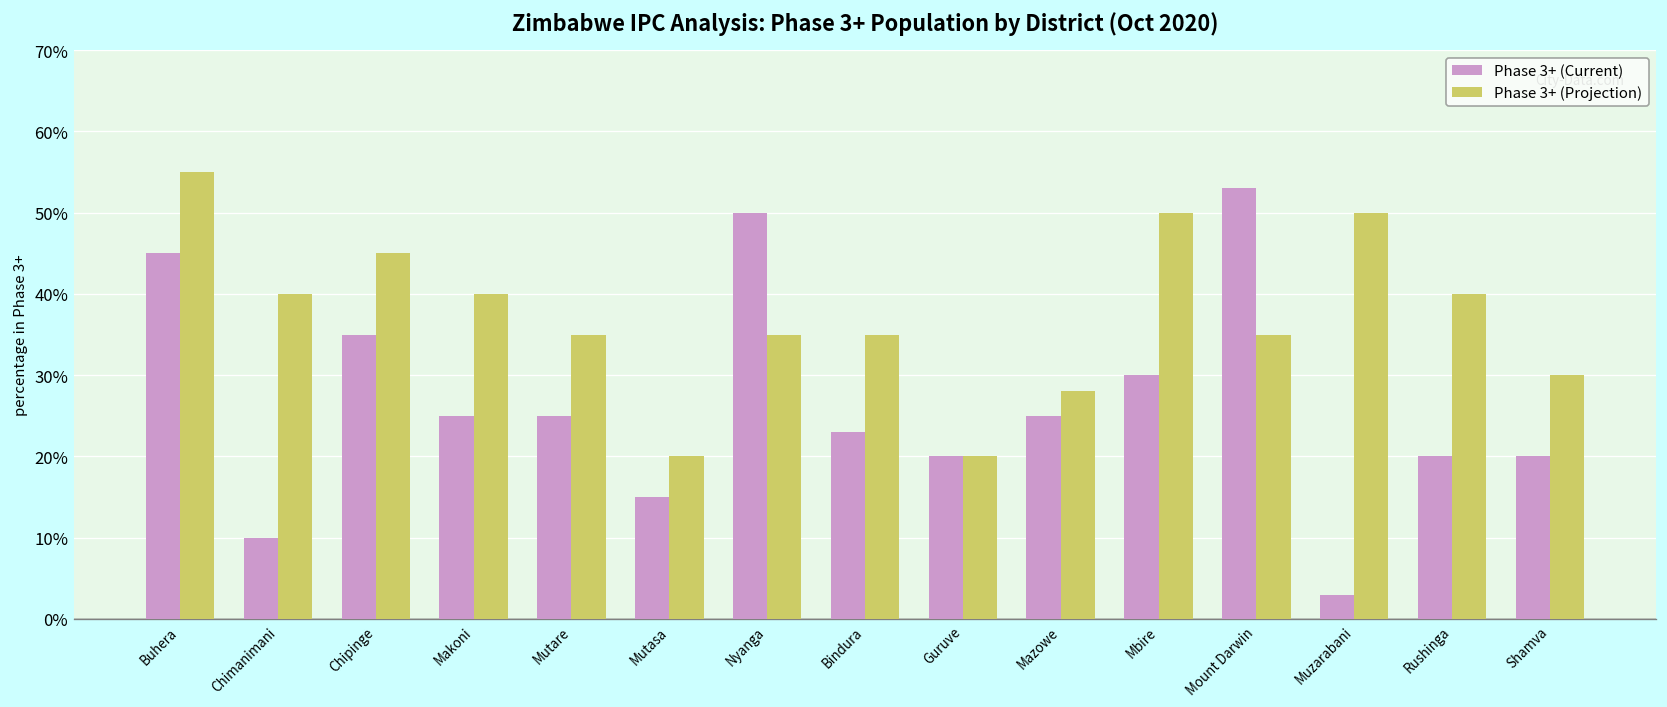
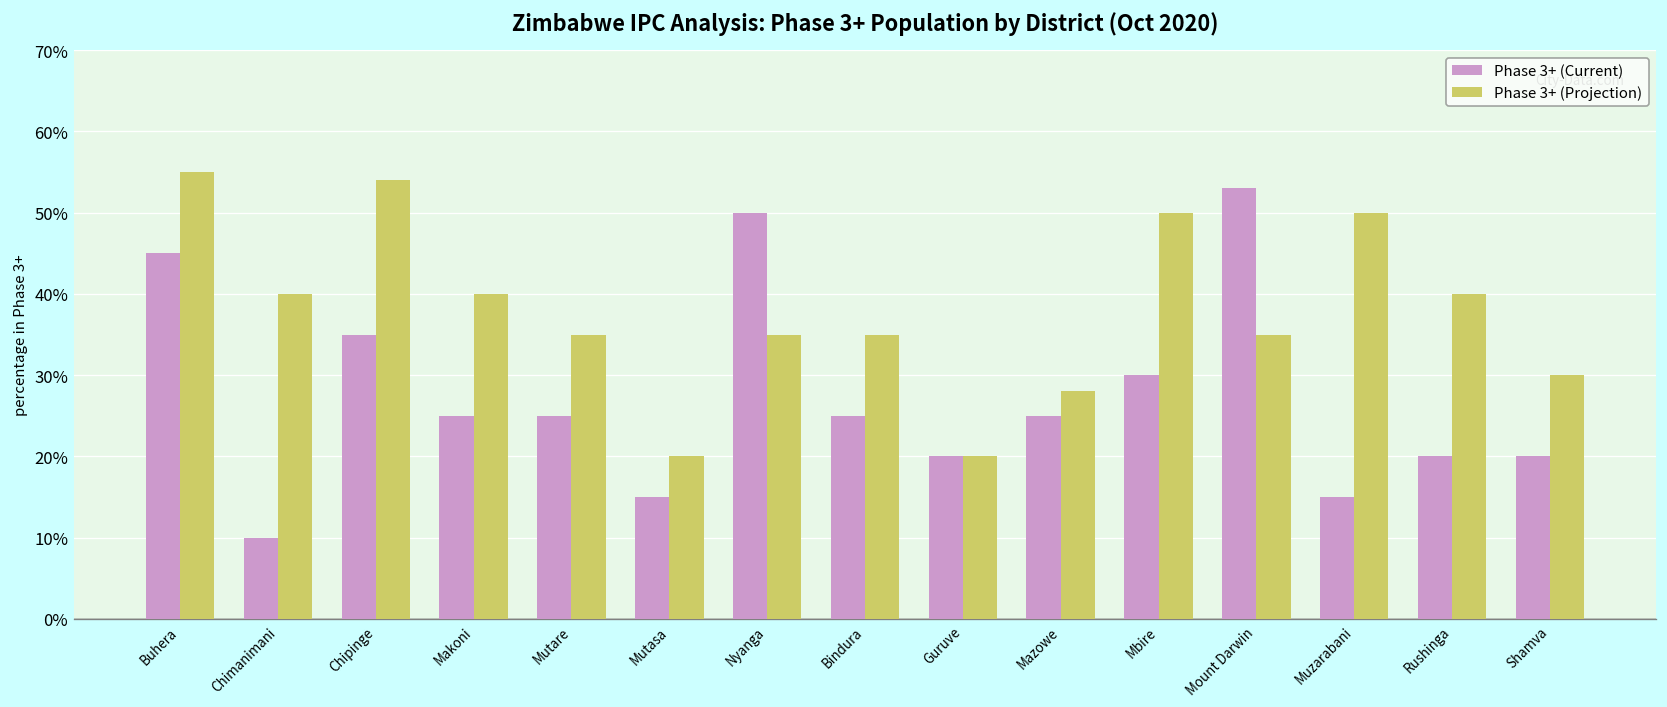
Phase 3+ (Projection), Chipinge: 45% -> 54%
Phase 3+ (Current), Bindura: 23% -> 25%
Phase 3+ (Current), Muzarabani: 3% -> 15%
